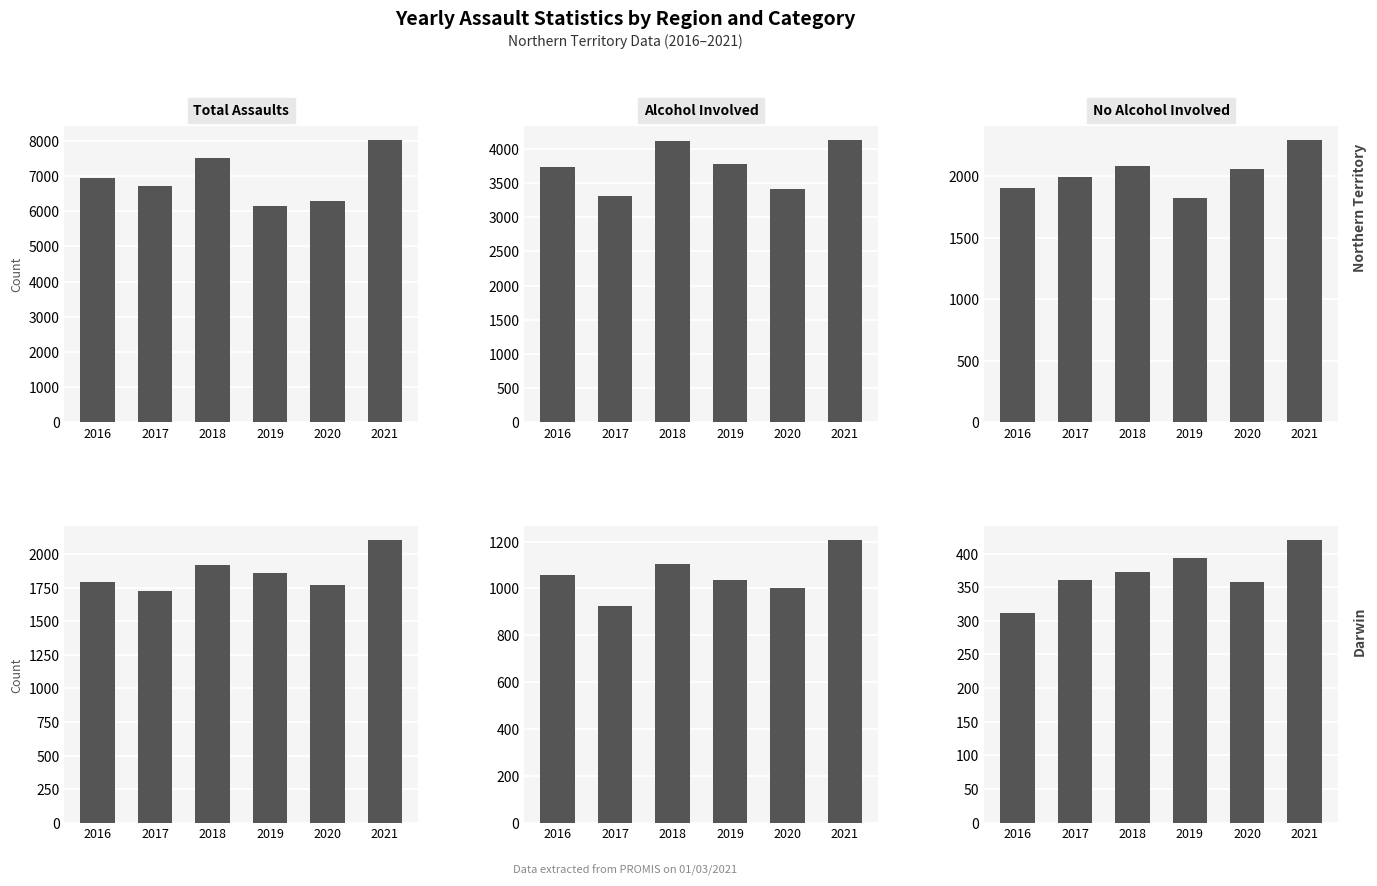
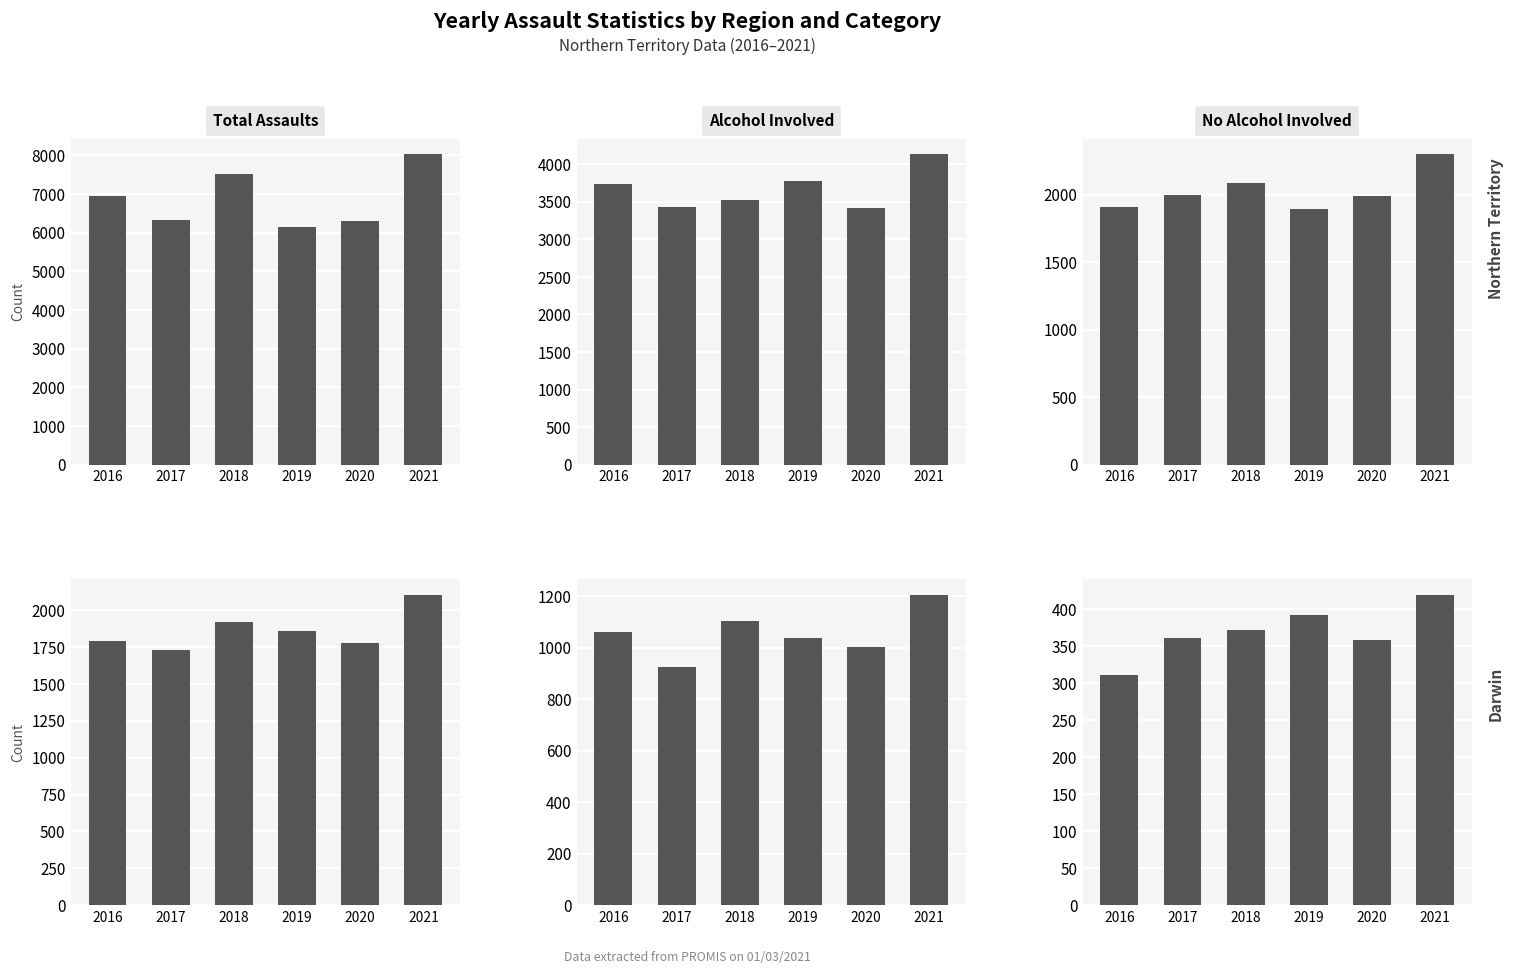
Total Assaults, 2017: 6700 -> 6300
Alcohol Involved, 2017: 3300 -> 3400
Alcohol Involved, 2018: 4100 -> 3500
No Alcohol Involved, 2019: 1830 -> 1890
No Alcohol Involved, 2020: 2060 -> 1990
